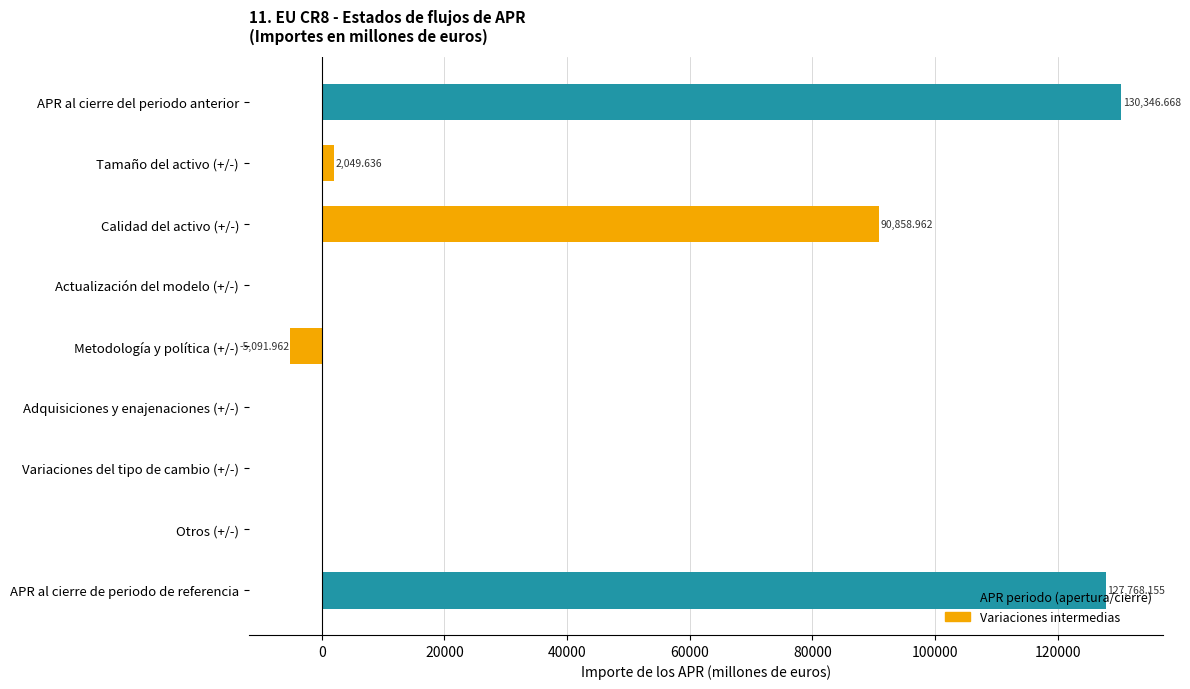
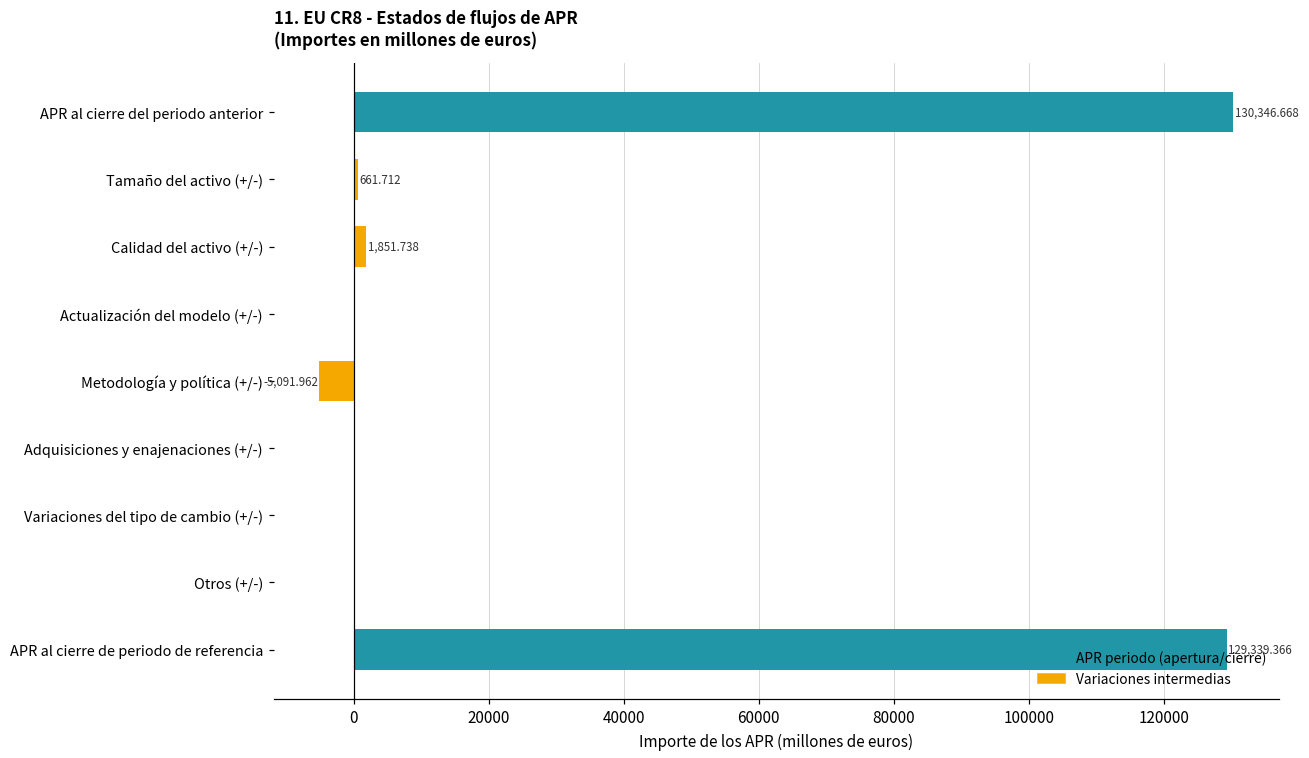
Tamaño del activo (+/-): 2,049.636 -> 661.712
Calidad del activo (+/-): 90,858.962 -> 1,851.738
APR al cierre de periodo de referencia: 127,768.155 -> 129,339.366
